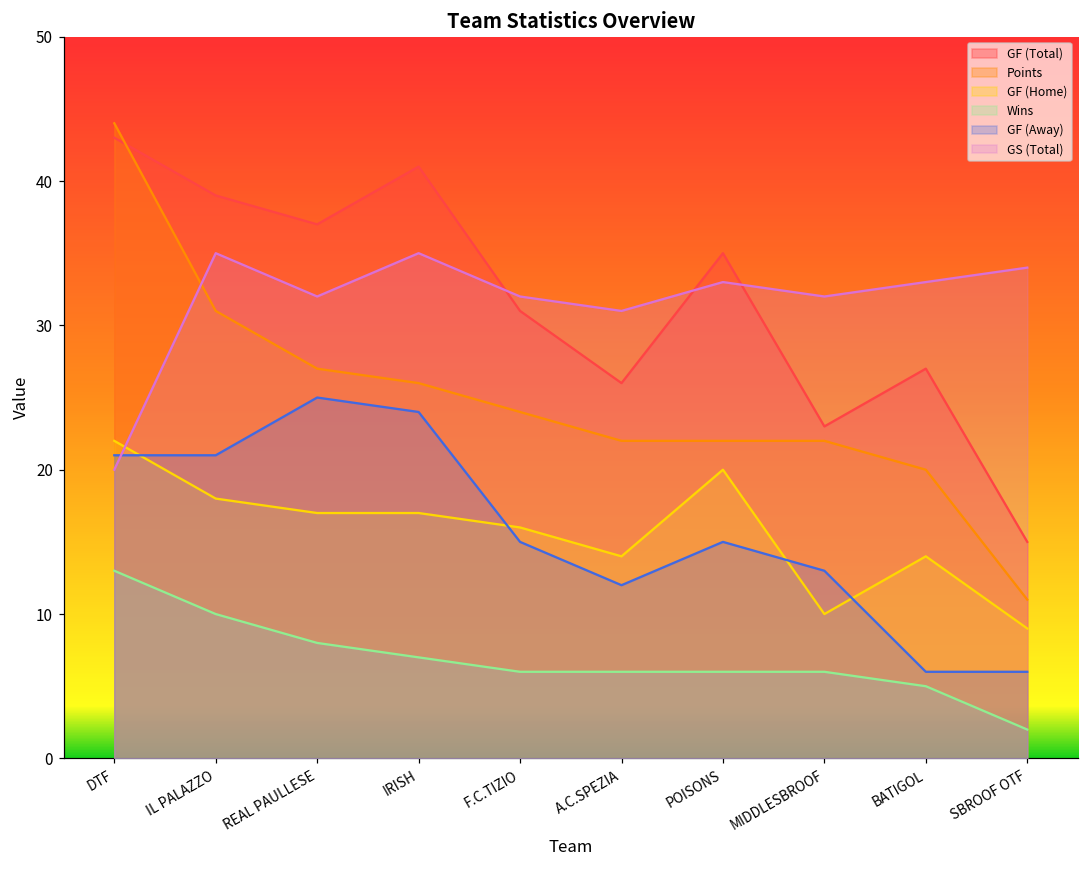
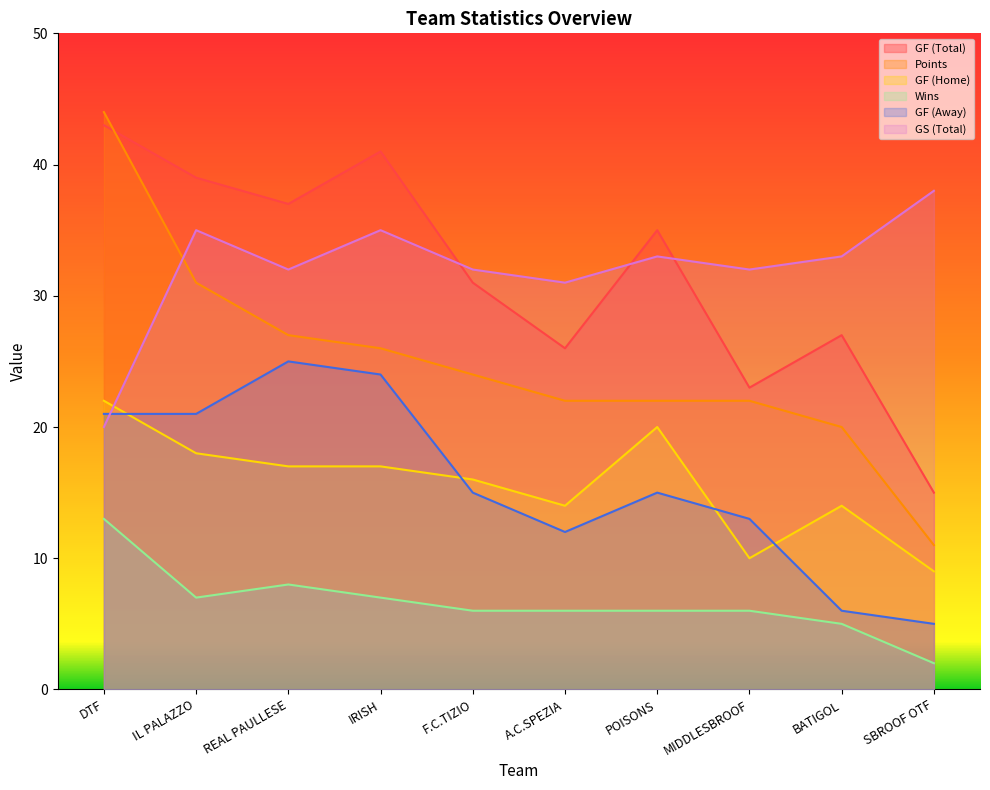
Wins, IL PALAZZO: 10 -> 7
GF (Away), SBROOF OTF: 6 -> 5
GS (Total), SBROOF OTF: 34 -> 38
